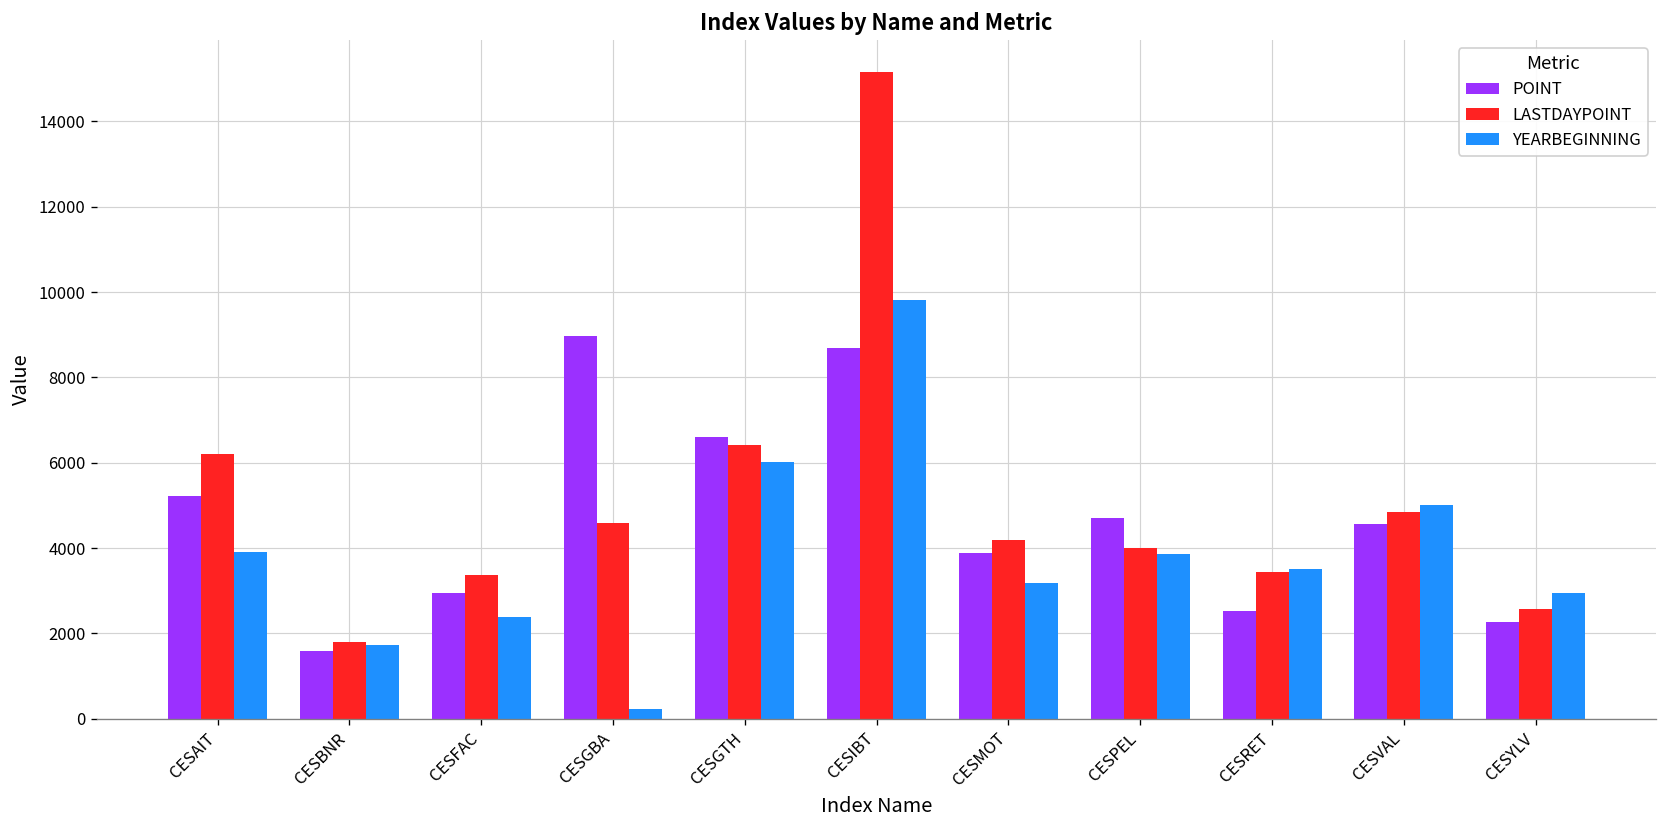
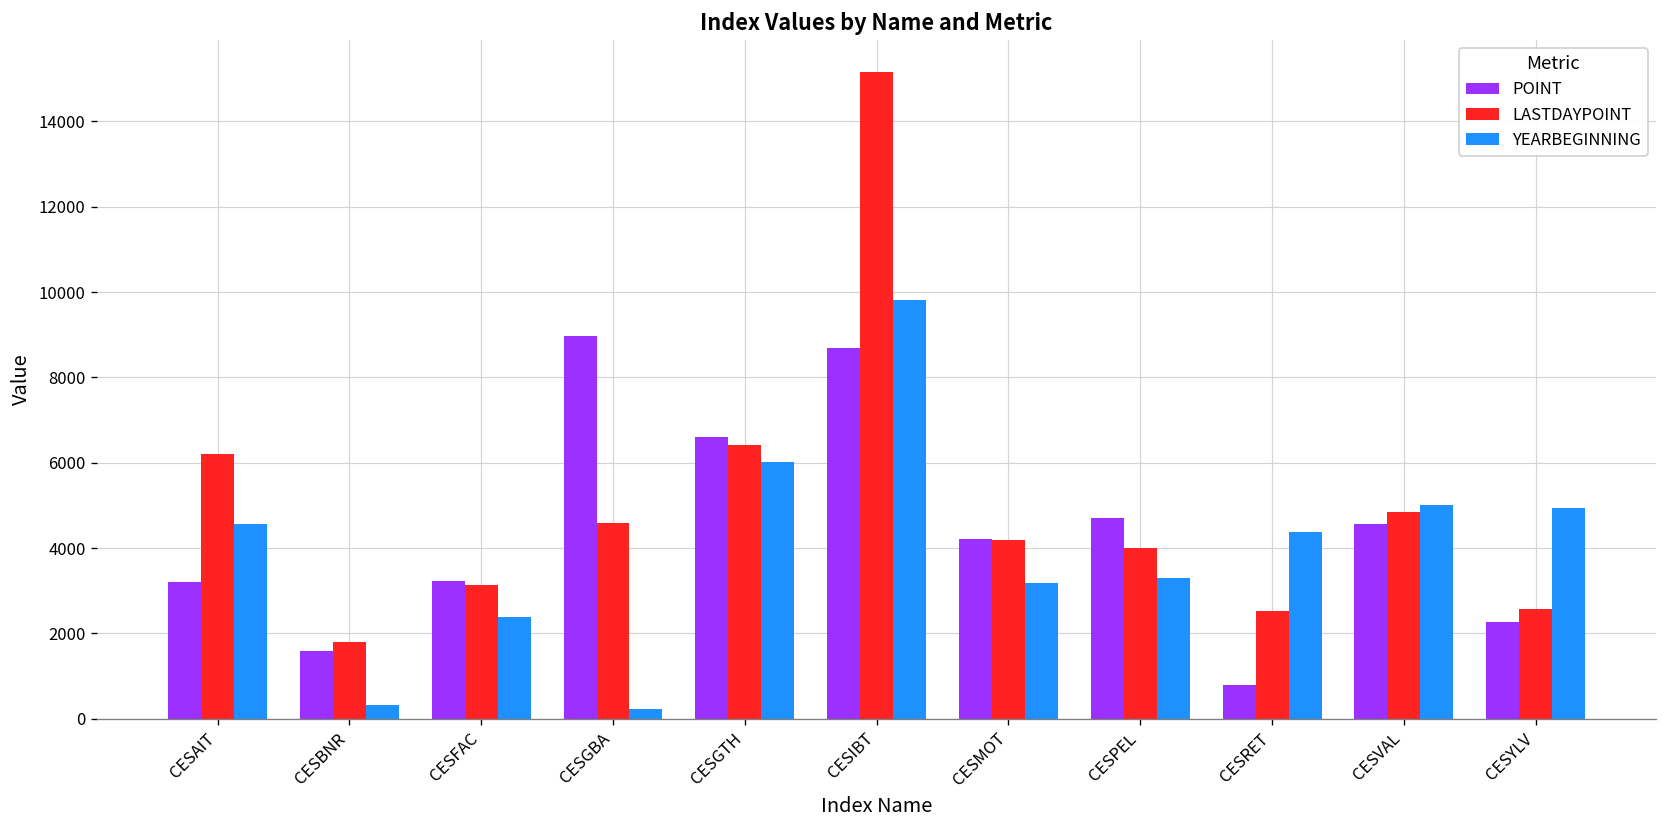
POINT, CESAIT: 5200 -> 3200
YEARBEGINNING, CESAIT: 3900 -> 4600
YEARBEGINNING, CESBNR: 1700 -> 300
POINT, CESFAC: 2900 -> 3200
LASTDAYPOINT, CESFAC: 3400 -> 3100
POINT, CESMOT: 3900 -> 4200
YEARBEGINNING, CESPEL: 3900 -> 3300
POINT, CESRET: 2500 -> 800
LASTDAYPOINT, CESRET: 3400 -> 2500
YEARBEGINNING, CESRET: 3500 -> 4400
YEARBEGINNING, CESYLV: 3000 -> 4900
